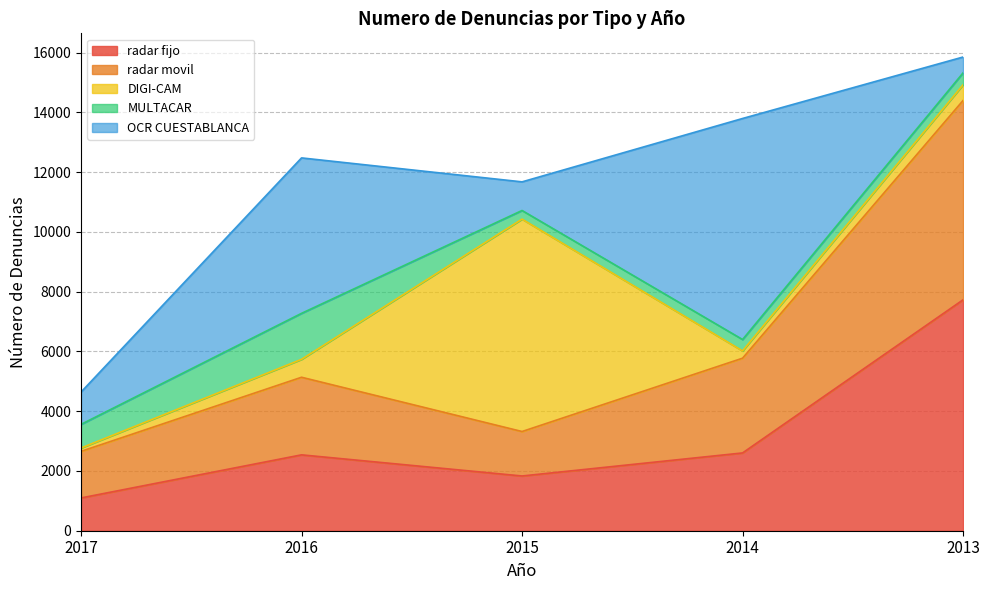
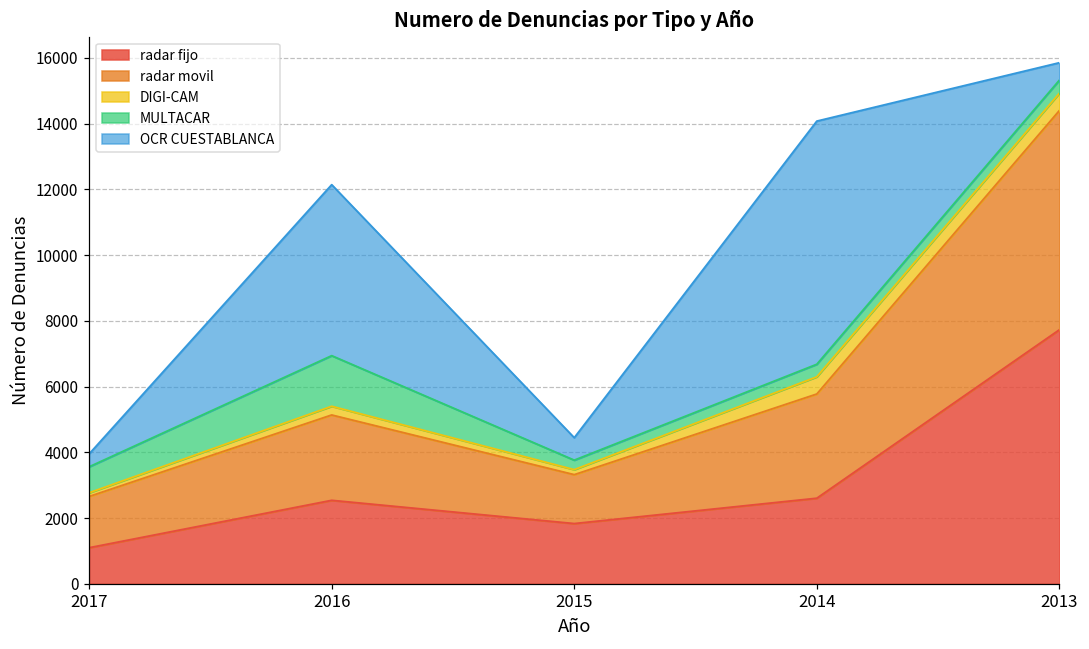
OCR CUESTABLANCA, 2017: 1100 -> 400
DIGI-CAM, 2016: 600 -> 300
DIGI-CAM, 2015: 7100 -> 200
OCR CUESTABLANCA, 2015: 1000 -> 700
DIGI-CAM, 2014: 200 -> 500
